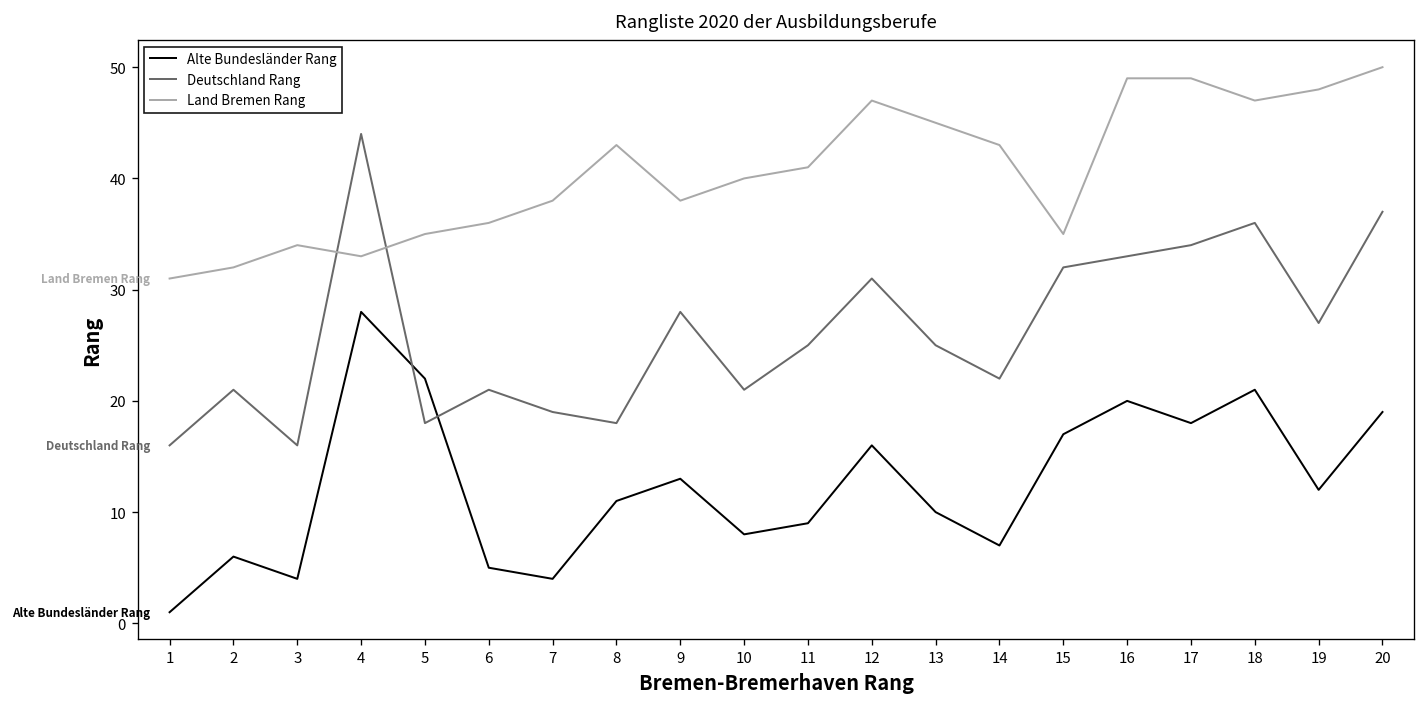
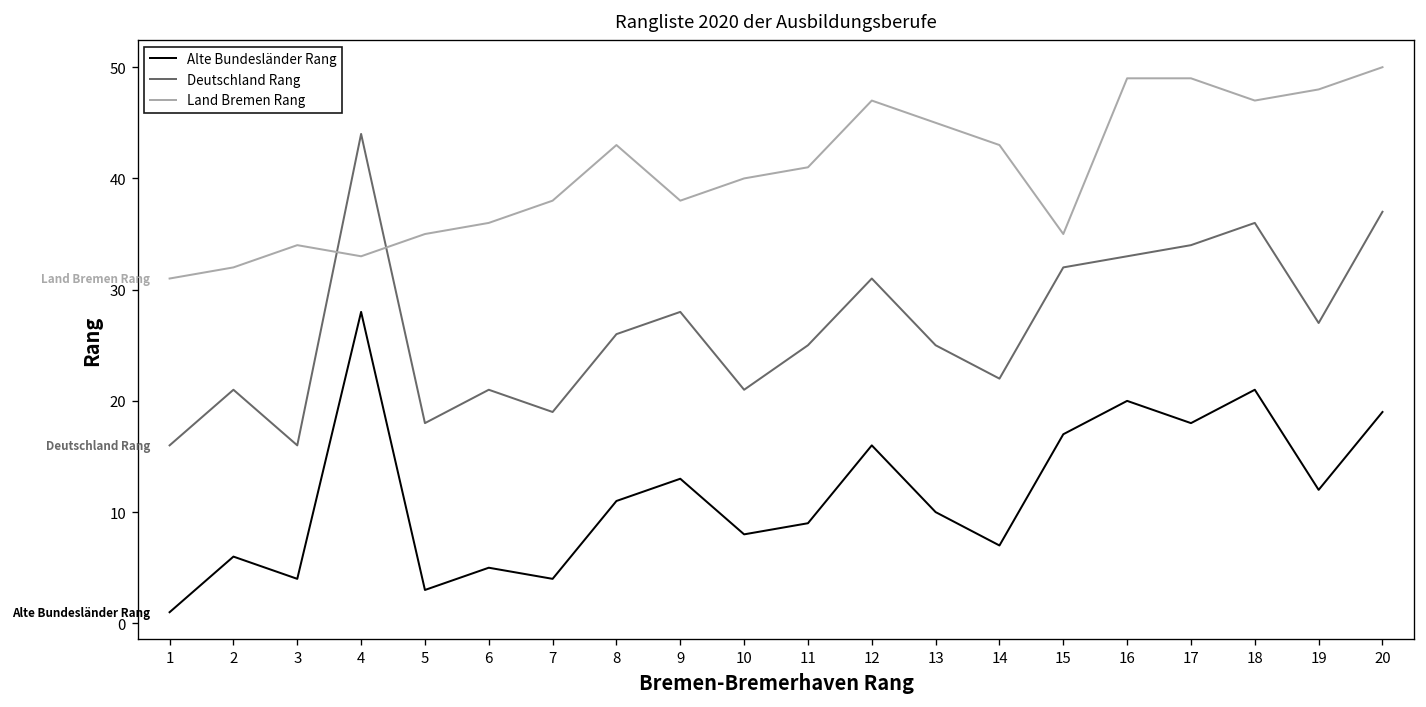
Alte Bundesländer Rang, 5: 22 -> 3
Deutschland Rang, 8: 18 -> 26
